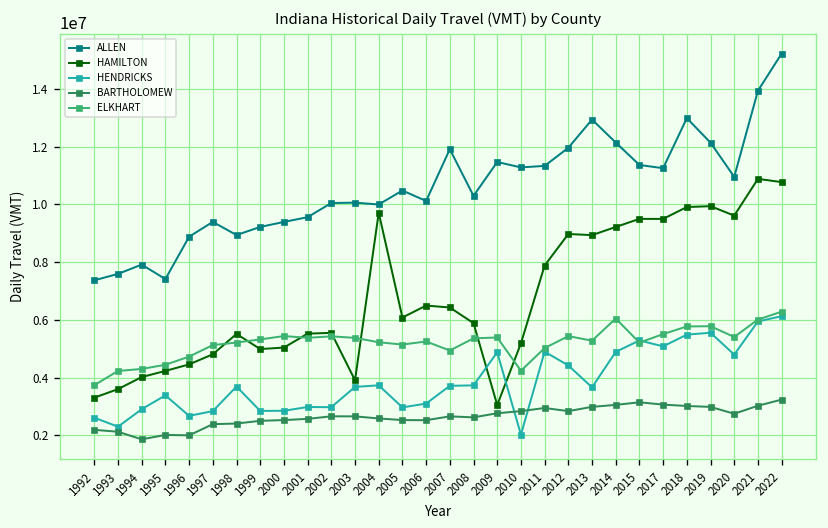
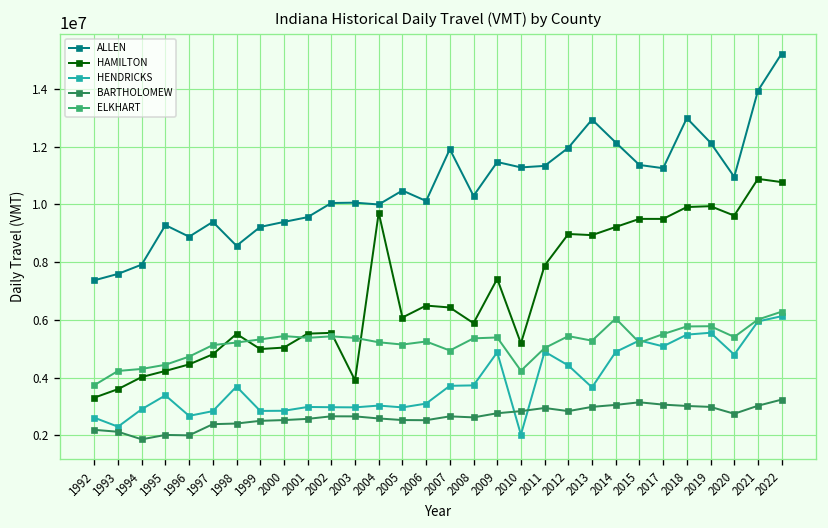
ALLEN, 1995: 7400000 -> 9300000
ALLEN, 1998: 8900000 -> 8600000
HENDRICKS, 2003: 3700000 -> 3000000
HENDRICKS, 2004: 3700000 -> 3000000
HAMILTON, 2009: 3000000 -> 7400000
